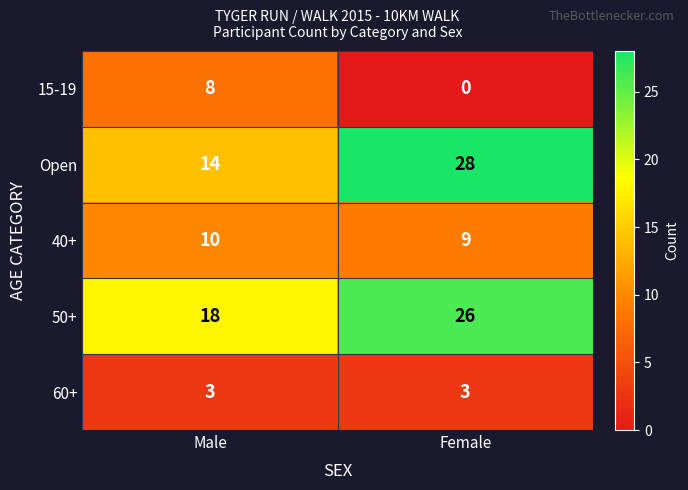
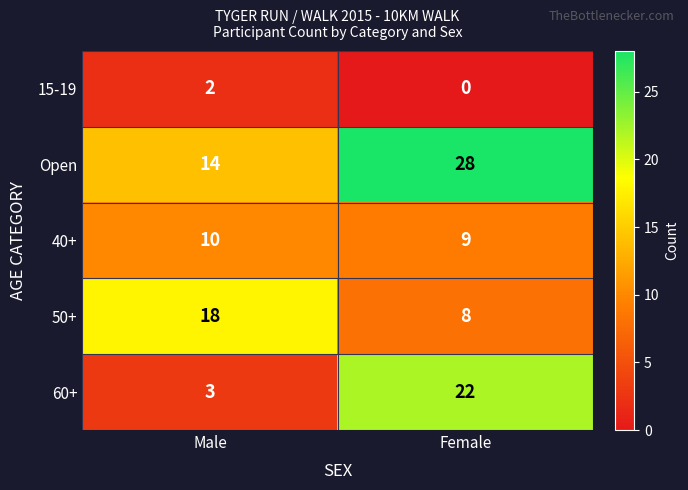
15-19, Male: 8 -> 2
50+, Female: 26 -> 8
60+, Female: 3 -> 22
